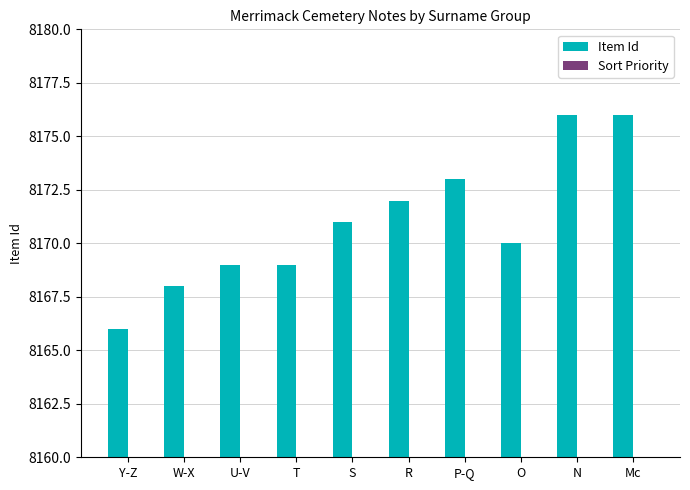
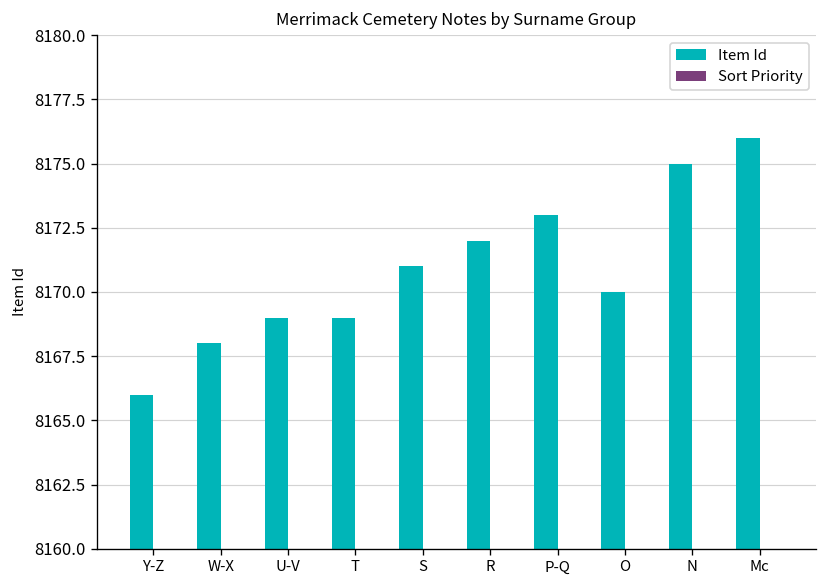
Item Id, N: 8176 -> 8175
